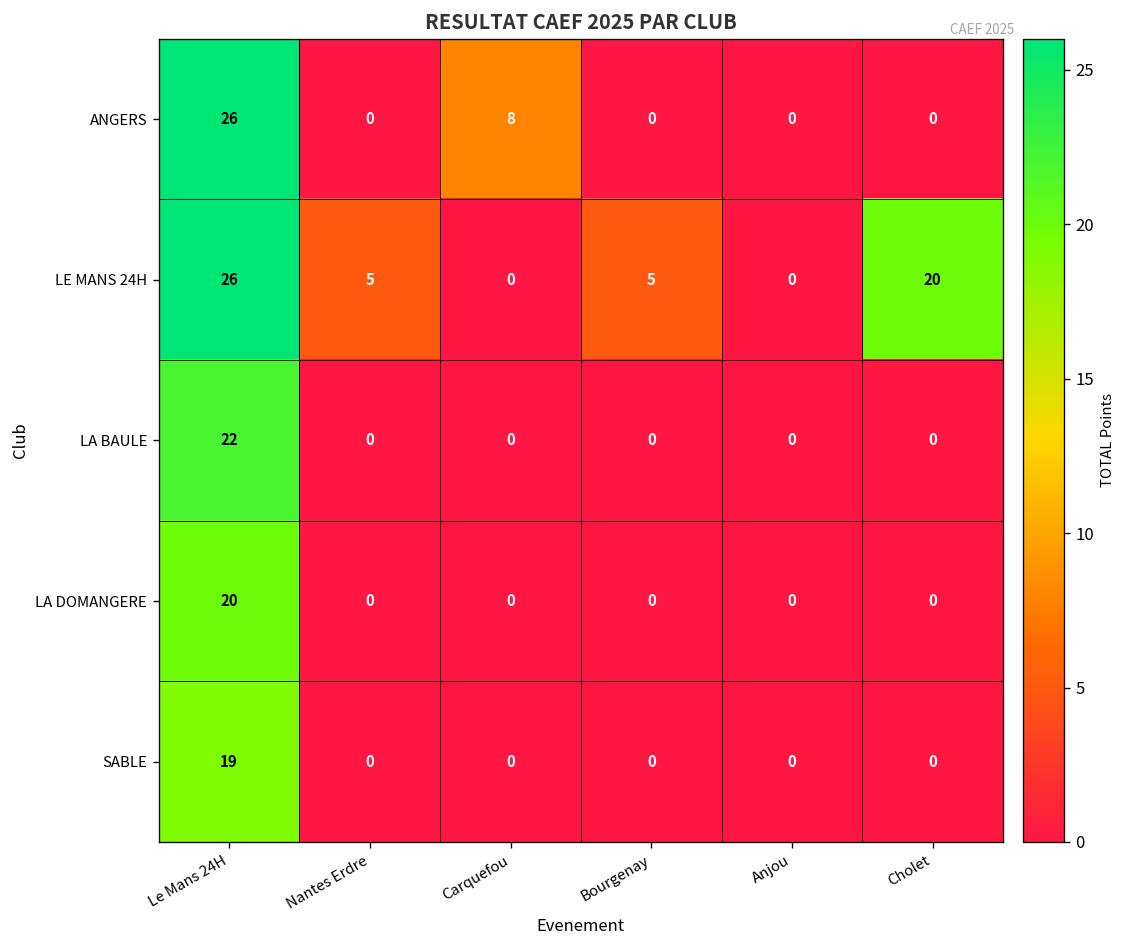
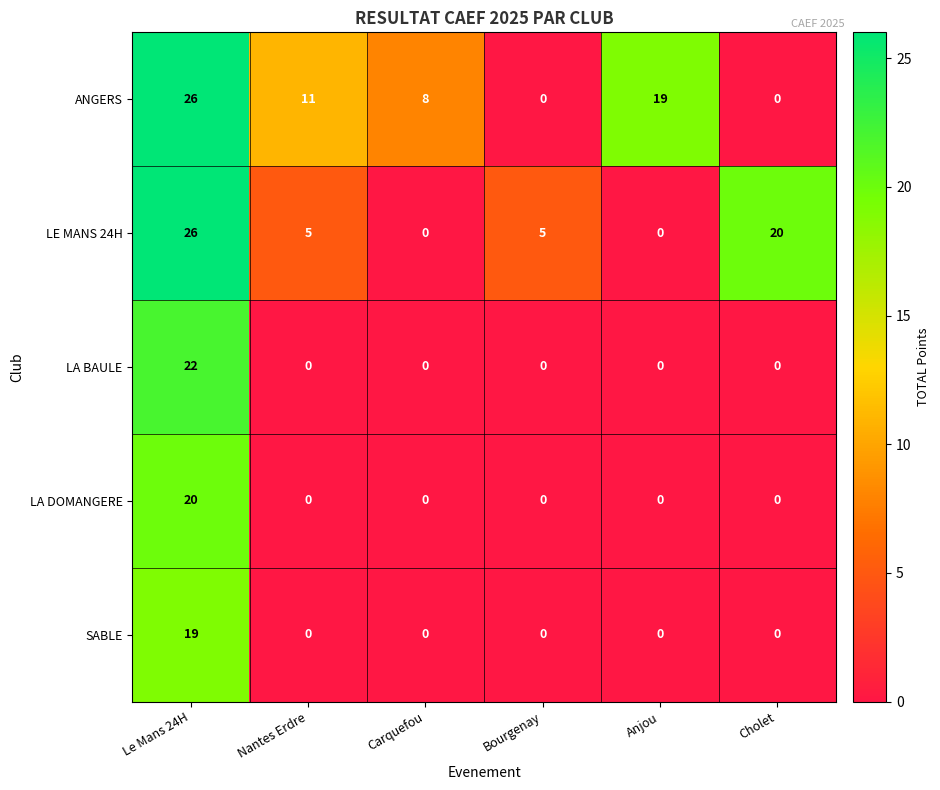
ANGERS, Nantes Erdre: 0 -> 11
ANGERS, Anjou: 0 -> 19
